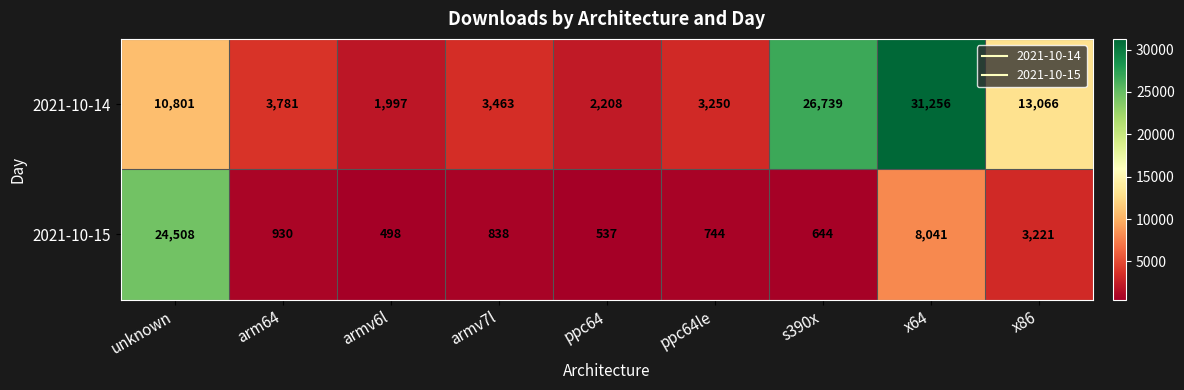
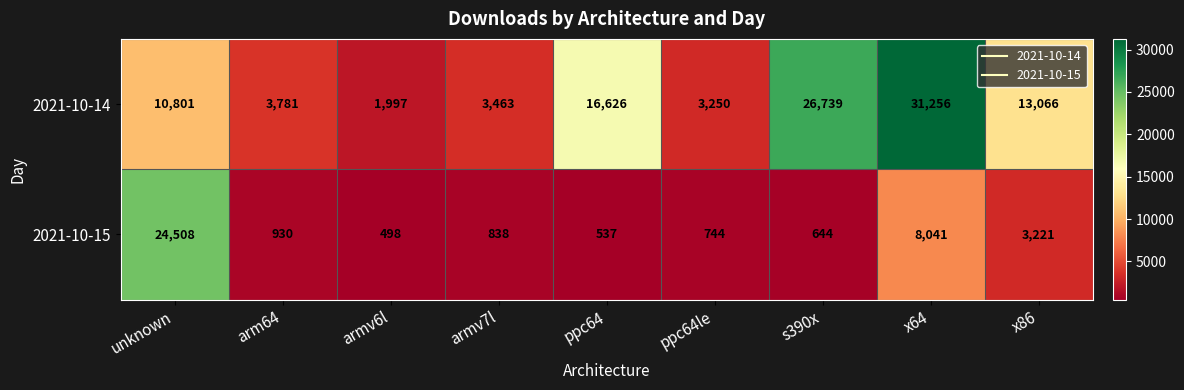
2021-10-14, ppc64: 2,208 -> 16,626
